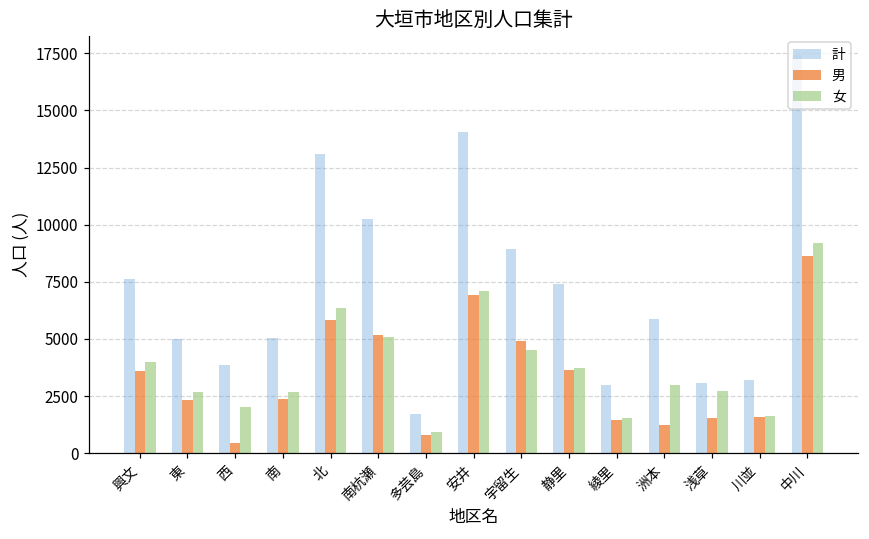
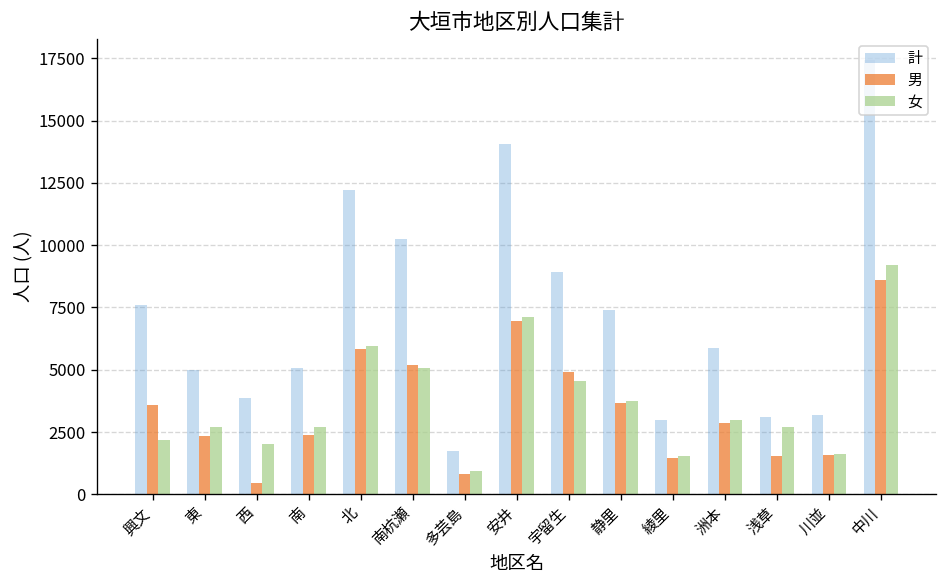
女, 興文: 4000 -> 2200
計, 北: 13100 -> 12200
女, 北: 6400 -> 6000
男, 洲本: 1200 -> 2900
